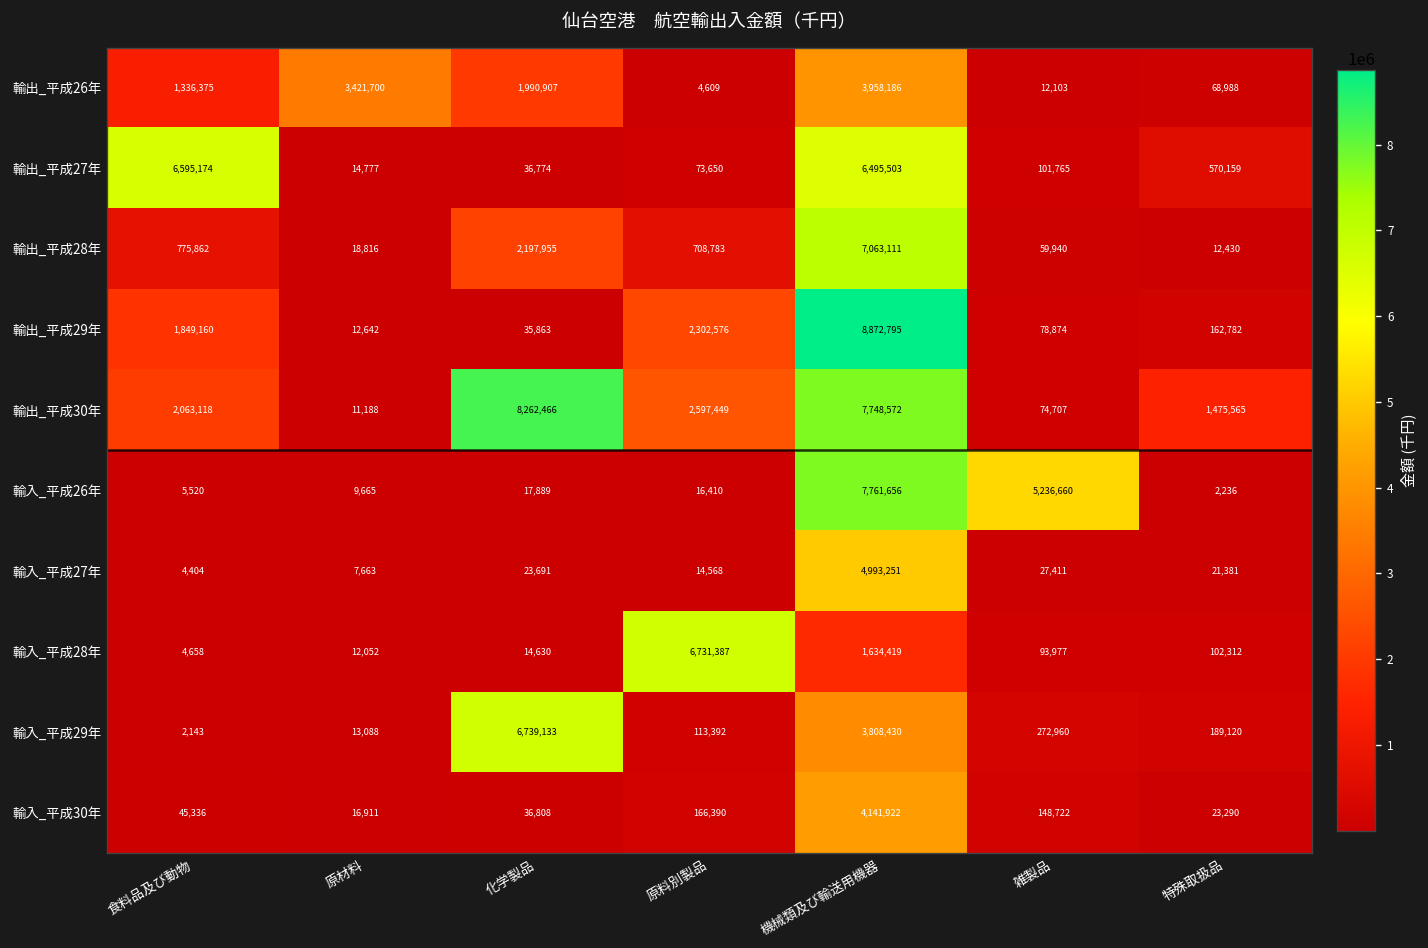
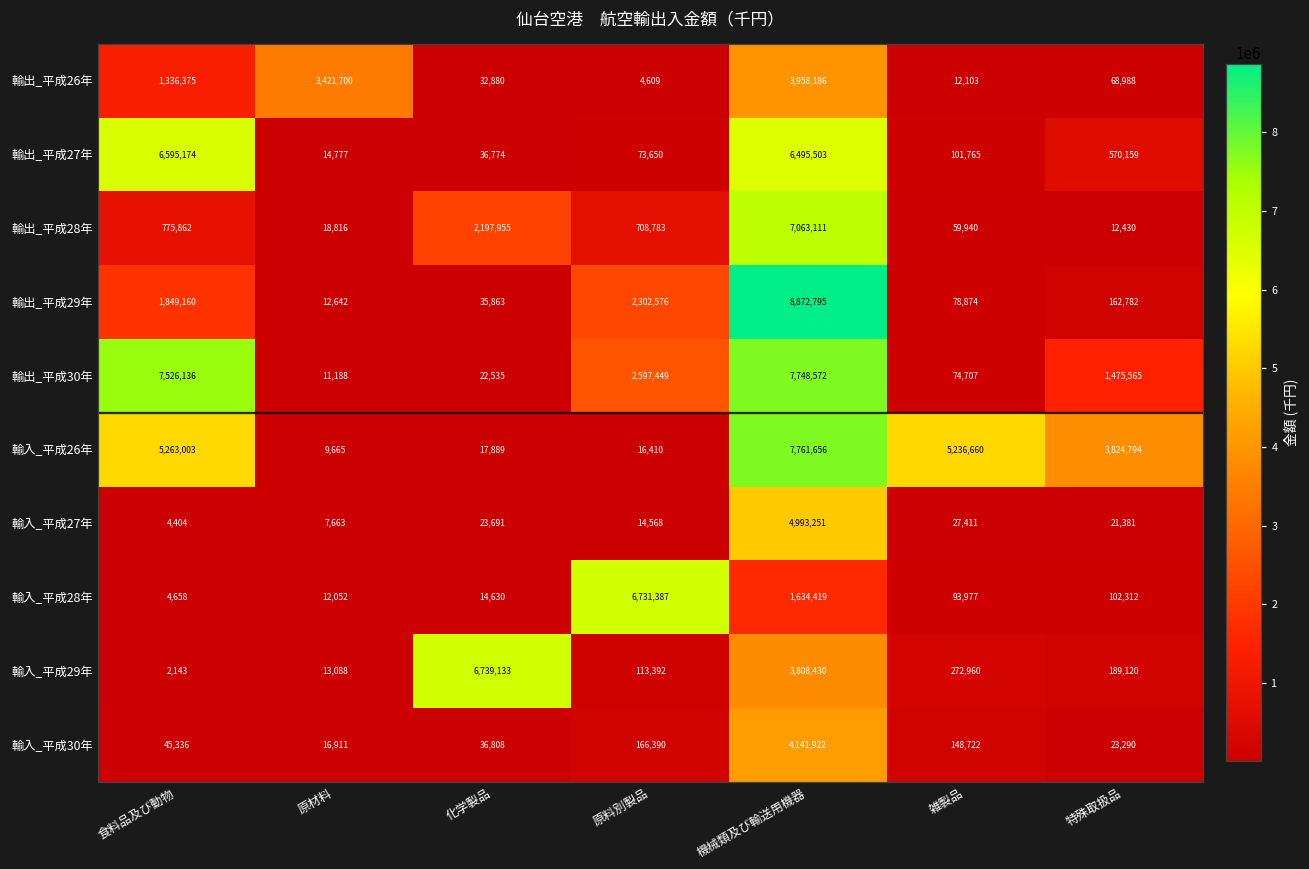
輸出_平成26年, 化学製品: 1,990,907 -> 32,880
輸出_平成30年, 食料品及び動物: 2,063,118 -> 7,526,136
輸出_平成30年, 化学製品: 8,262,466 -> 22,535
輸入_平成26年, 食料品及び動物: 5,520 -> 5,263,003
輸入_平成26年, 特殊取扱品: 2,236 -> 3,824,794
